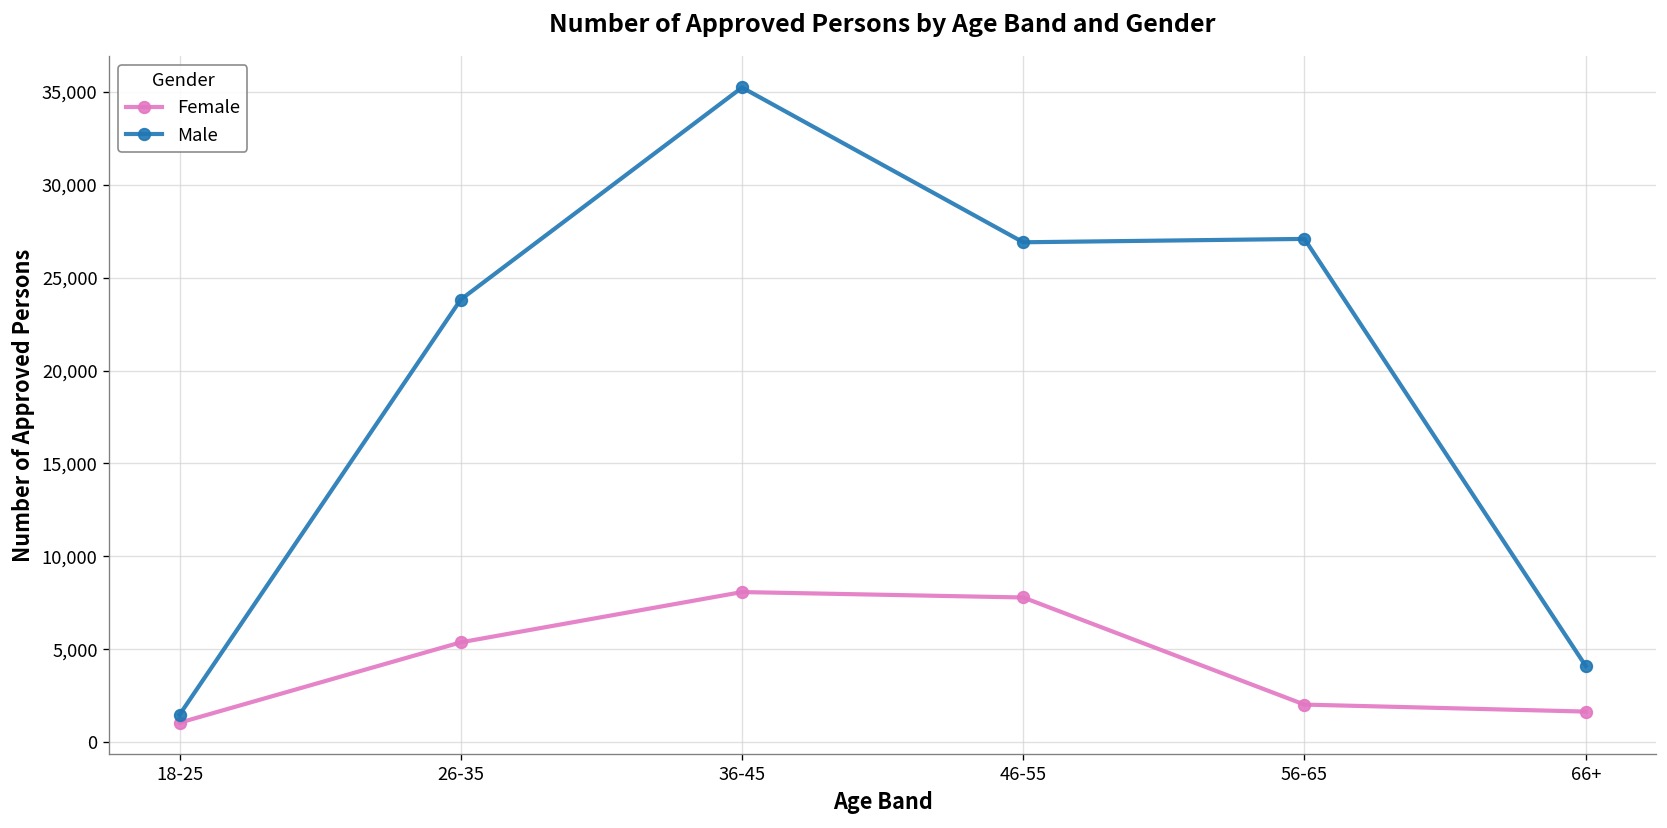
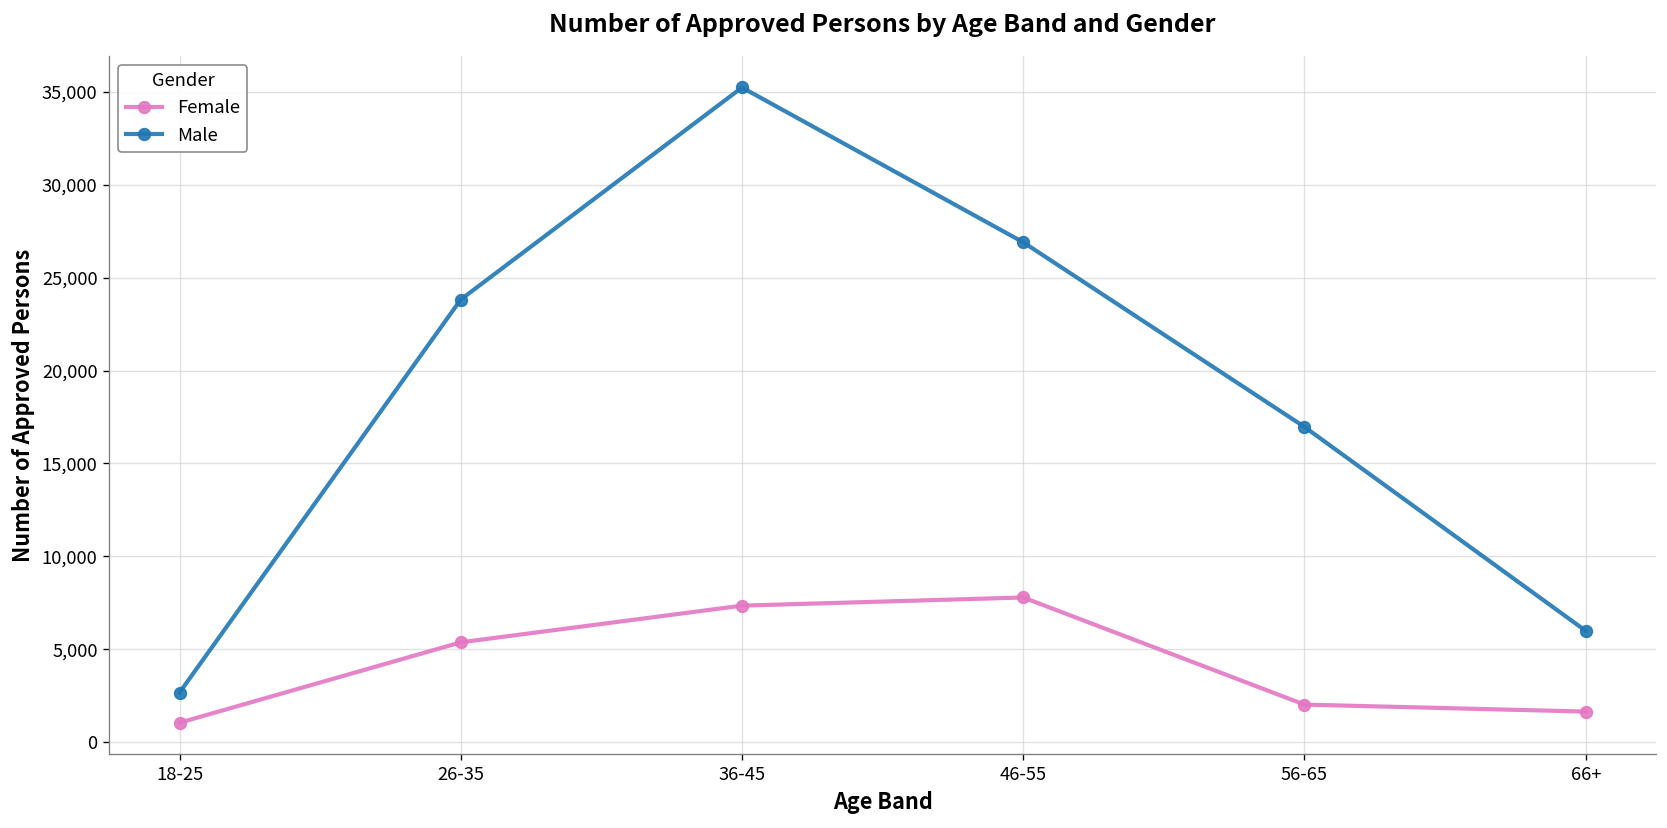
Male, 18-25: 1,500 -> 2,700
Female, 36-45: 8,100 -> 7,400
Male, 56-65: 27,100 -> 17,000
Male, 66+: 4,100 -> 6,000
